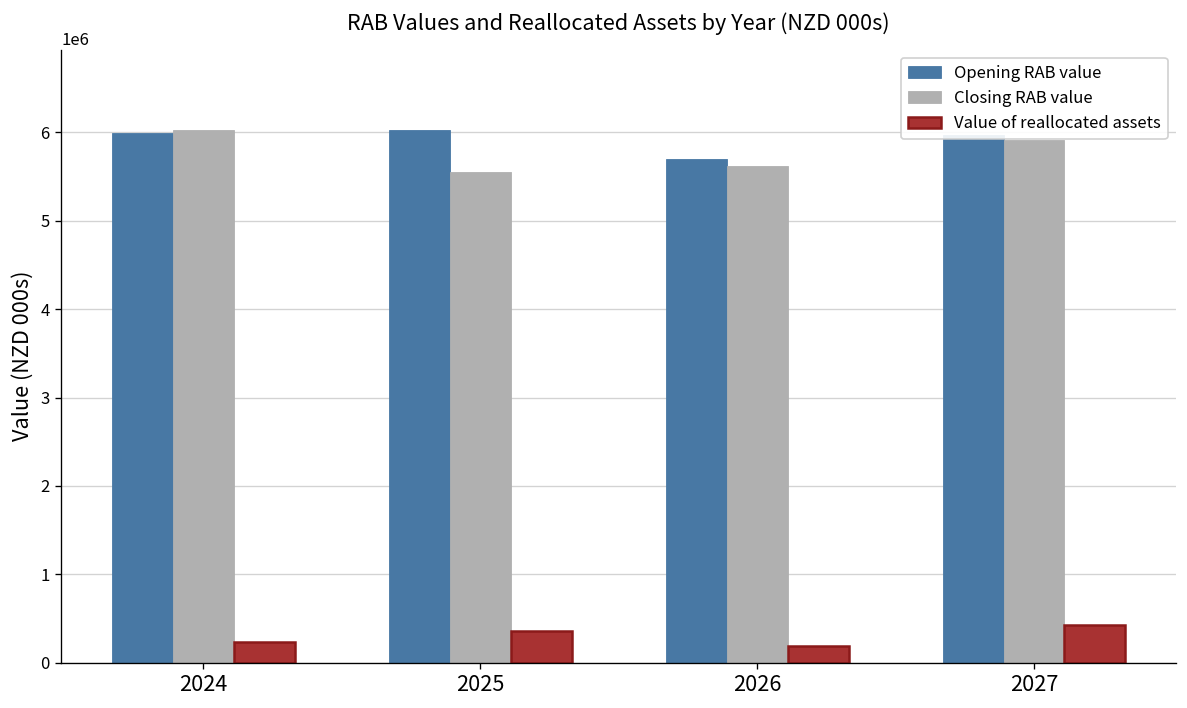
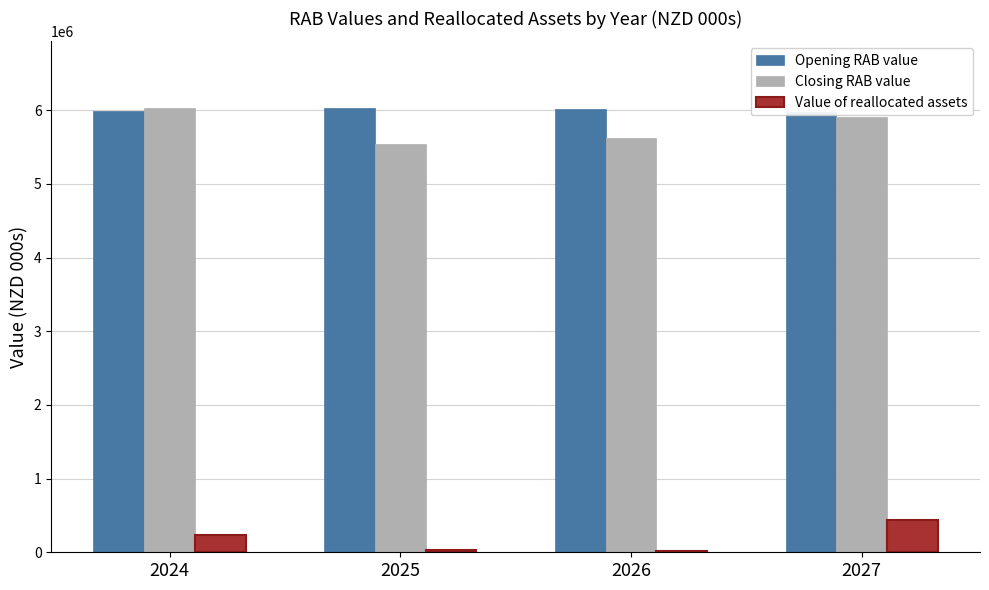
Value of reallocated assets, 2025: 400000 -> 0
Opening RAB value, 2026: 5700000 -> 6000000
Value of reallocated assets, 2026: 200000 -> 0
